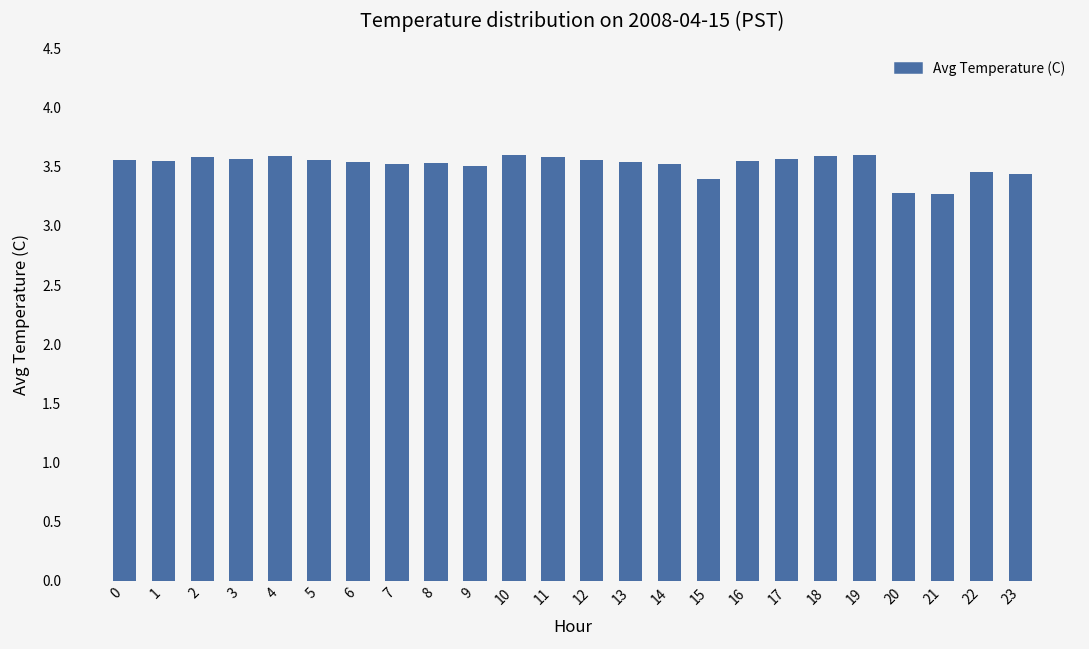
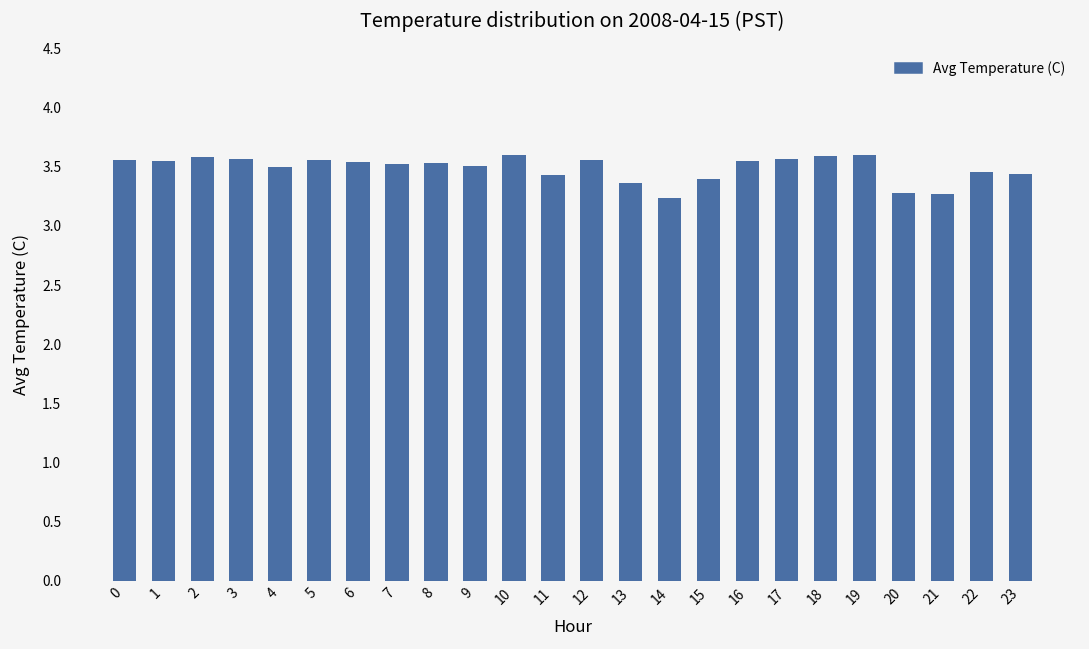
4: 3.59 -> 3.50
11: 3.58 -> 3.43
13: 3.54 -> 3.36
14: 3.52 -> 3.24
